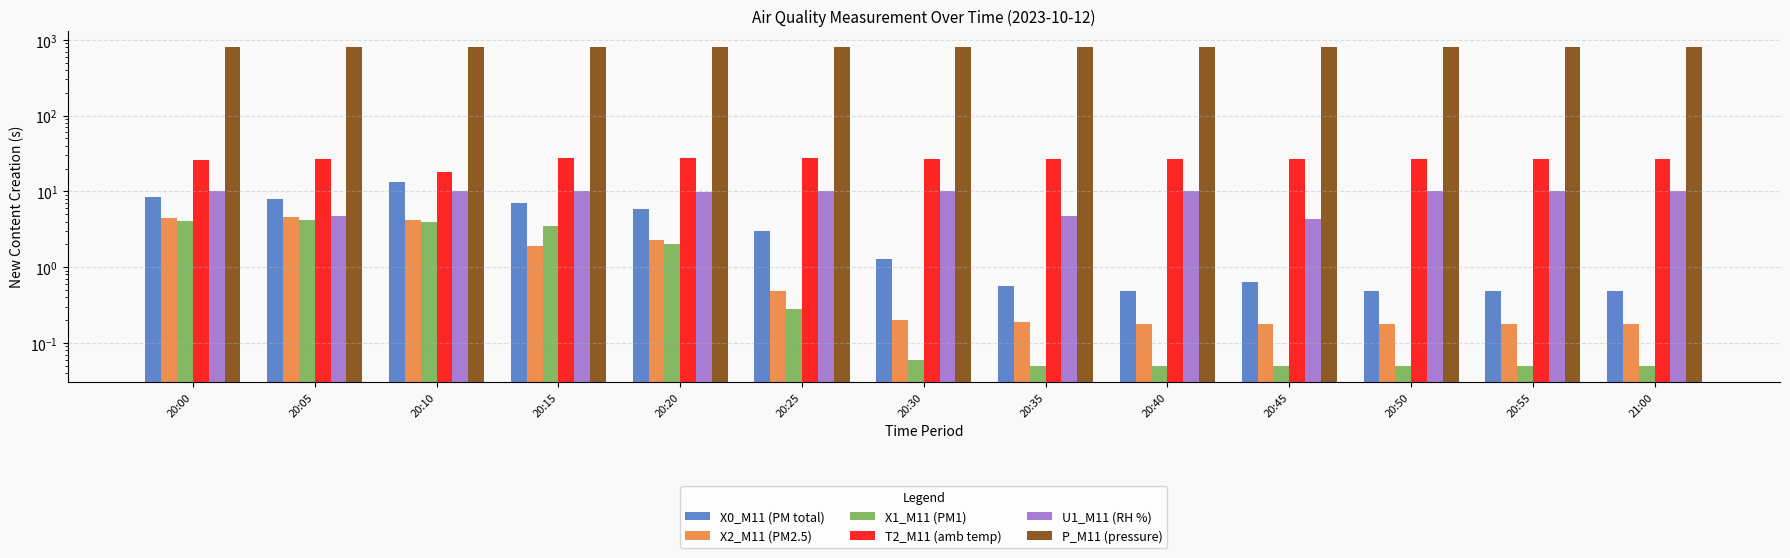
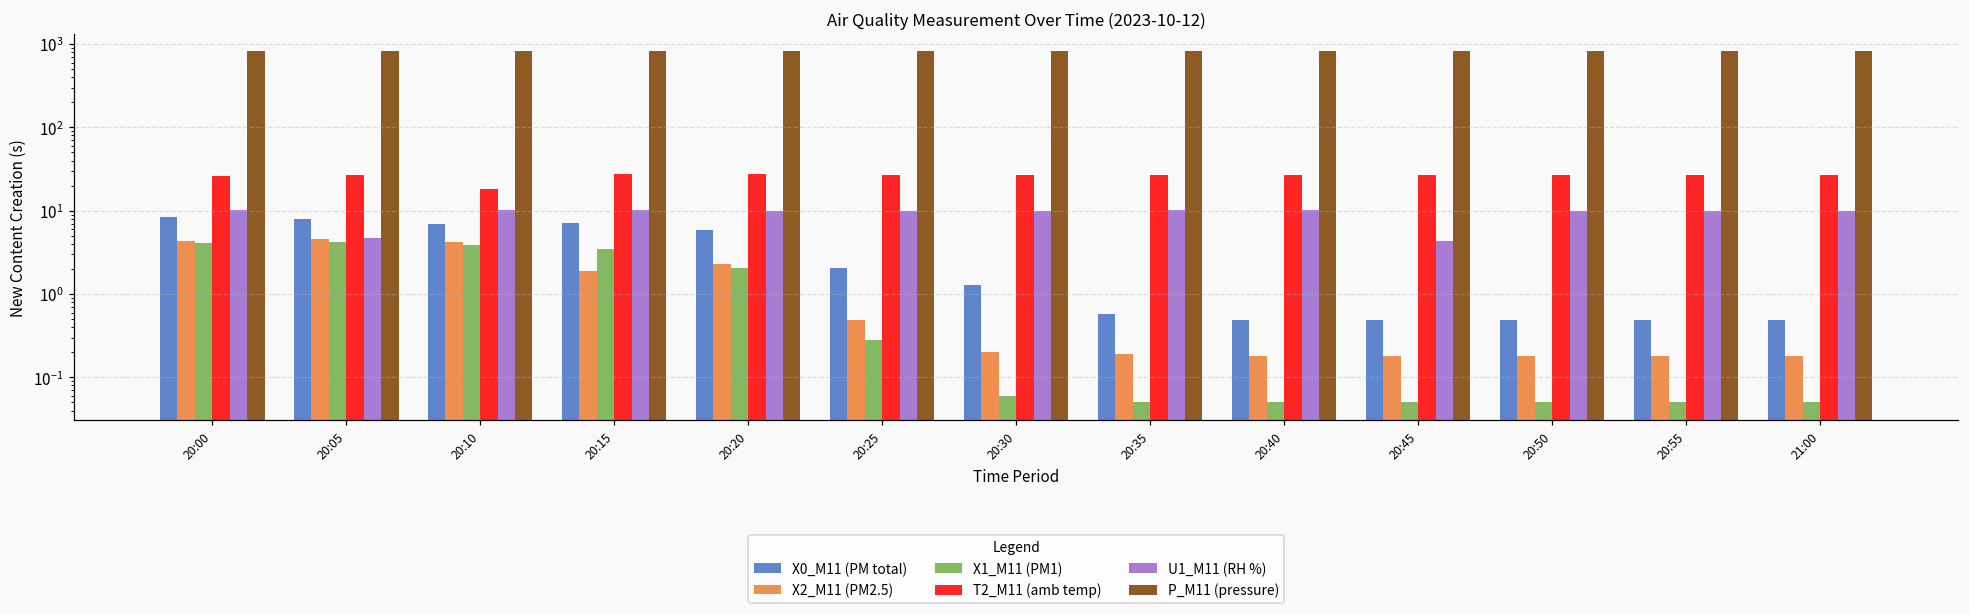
X0_M11 (PM total), 20:10: 13 -> 7
X0_M11 (PM total), 20:25: 3.0 -> 2.1
U1_M11 (RH %), 20:35: 5 -> 10
X0_M11 (PM total), 20:45: 0.6 -> 0.5
